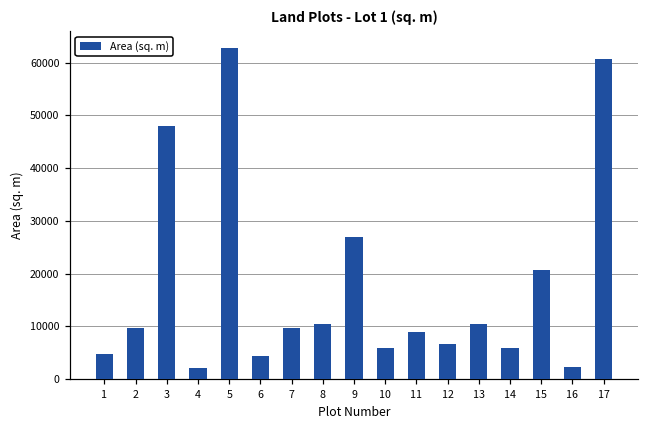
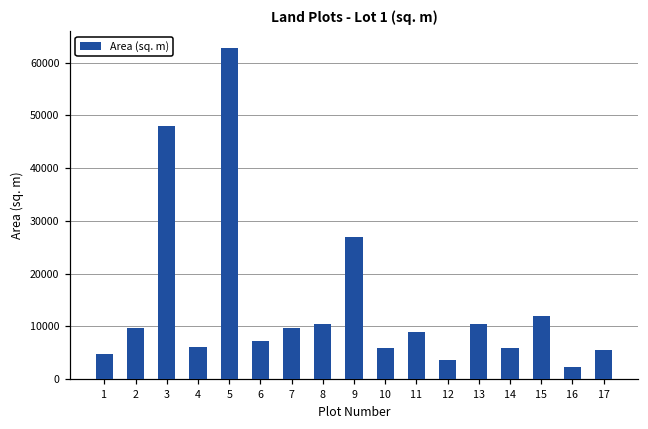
4: 2000 -> 6000
6: 4000 -> 7000
12: 7000 -> 4000
15: 21000 -> 12000
17: 61000 -> 6000
